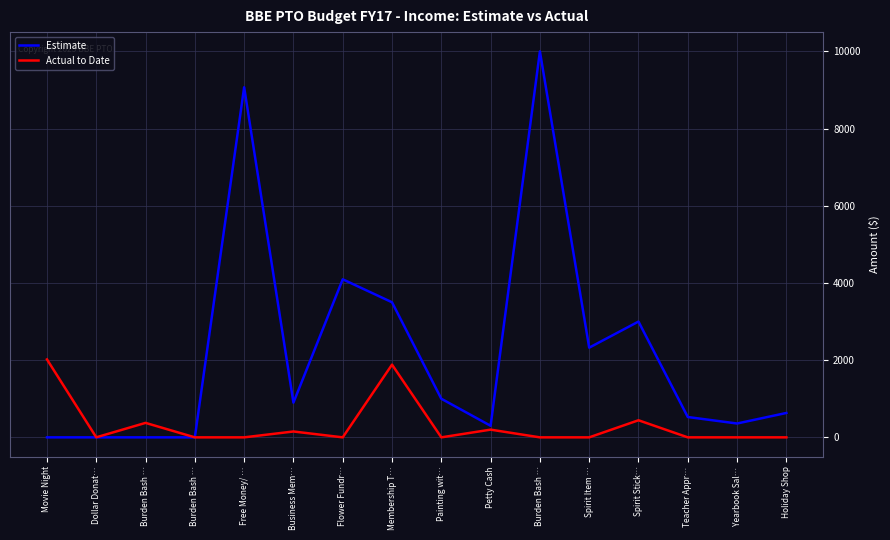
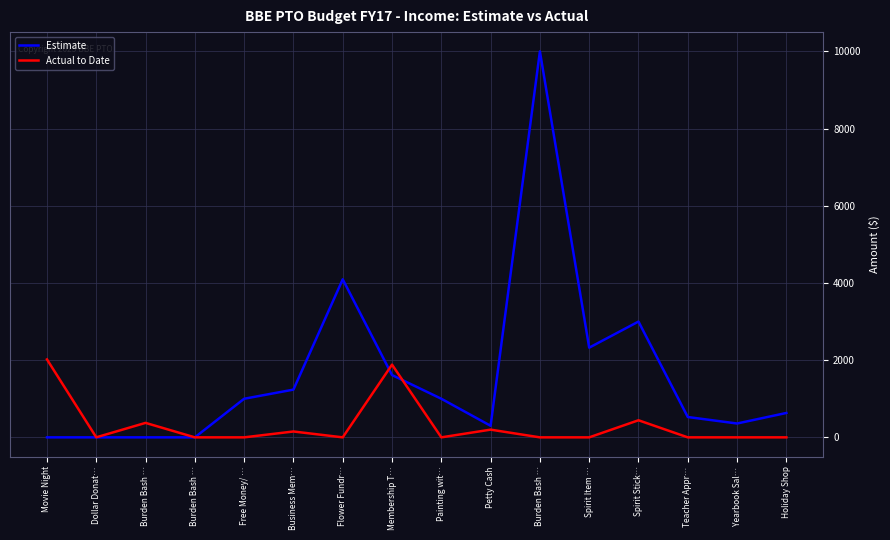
Estimate, Free Money/ …: 9100 -> 1000
Estimate, Business Mem…: 900 -> 1200
Estimate, Membership T…: 3500 -> 1600
